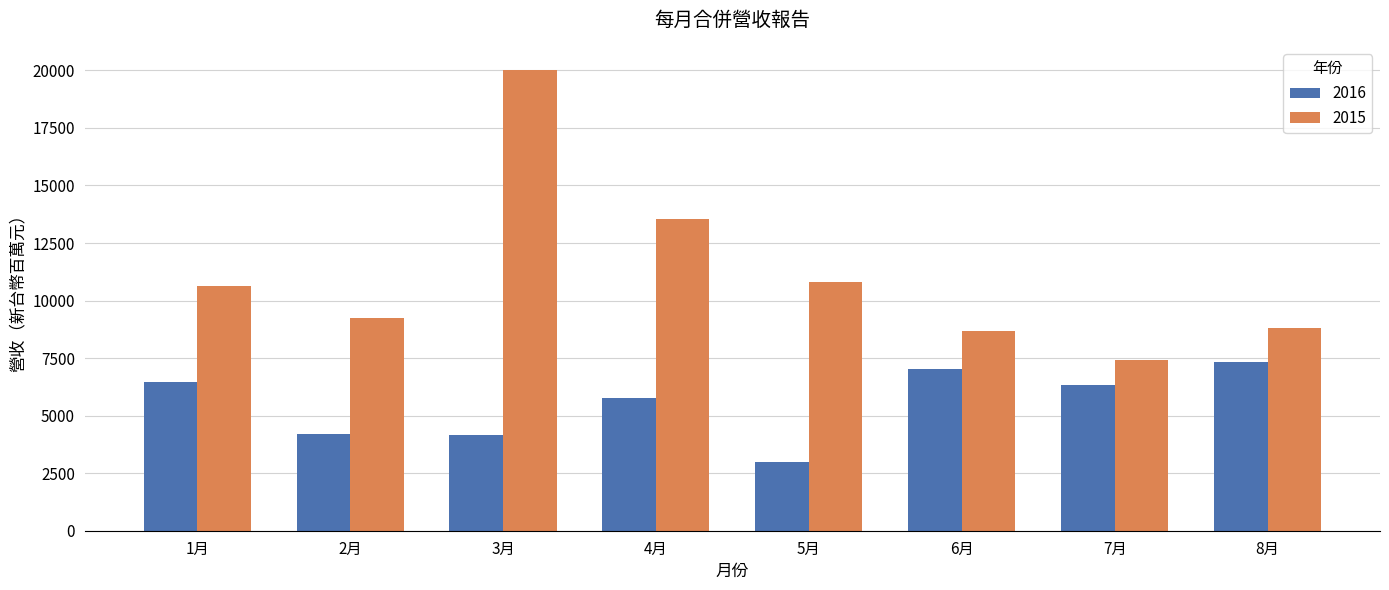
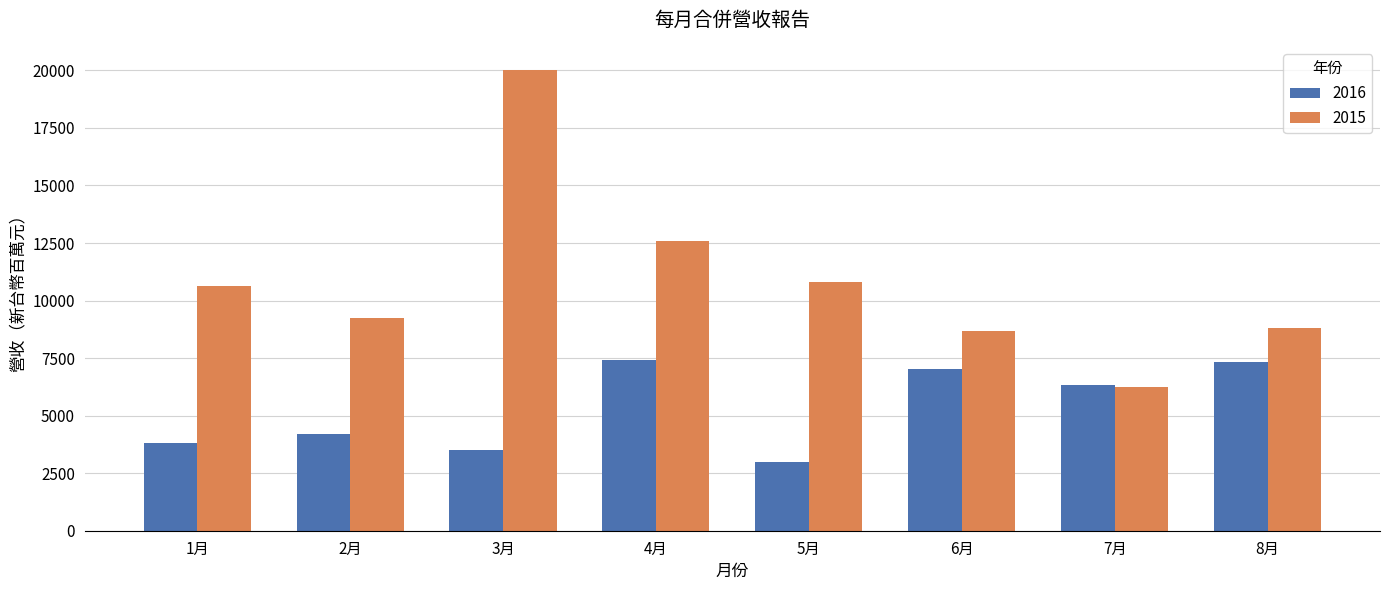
2016, 1月: 6500 -> 3800
2016, 3月: 4100 -> 3500
2016, 4月: 5800 -> 7400
2015, 4月: 13500 -> 12600
2015, 7月: 7400 -> 6200
